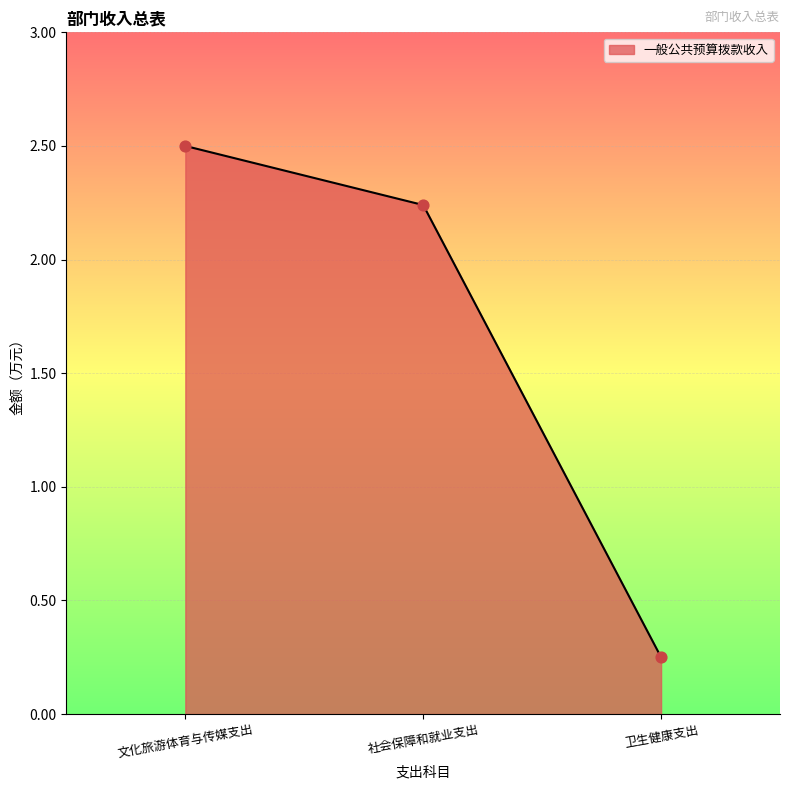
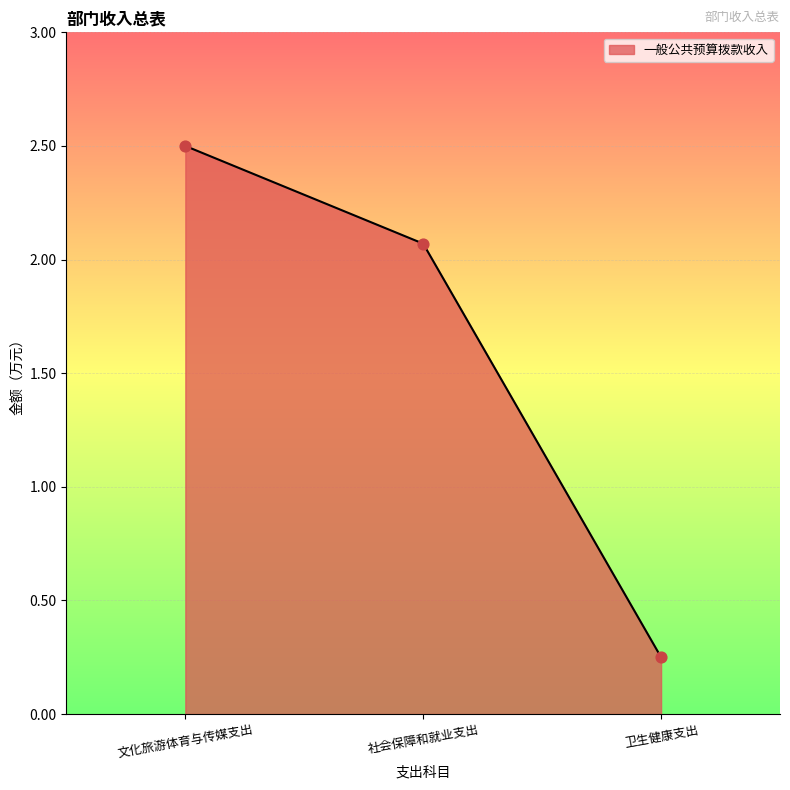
社会保障和就业支出: 2.24 -> 2.07
